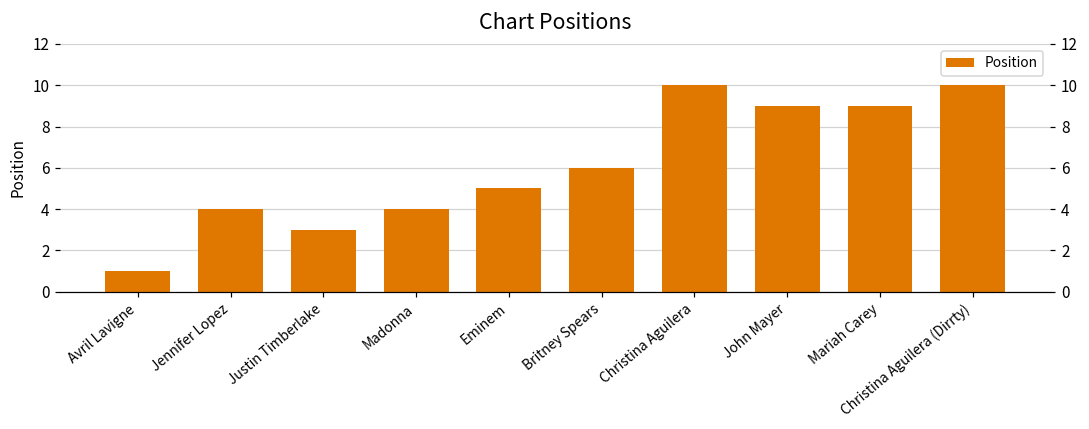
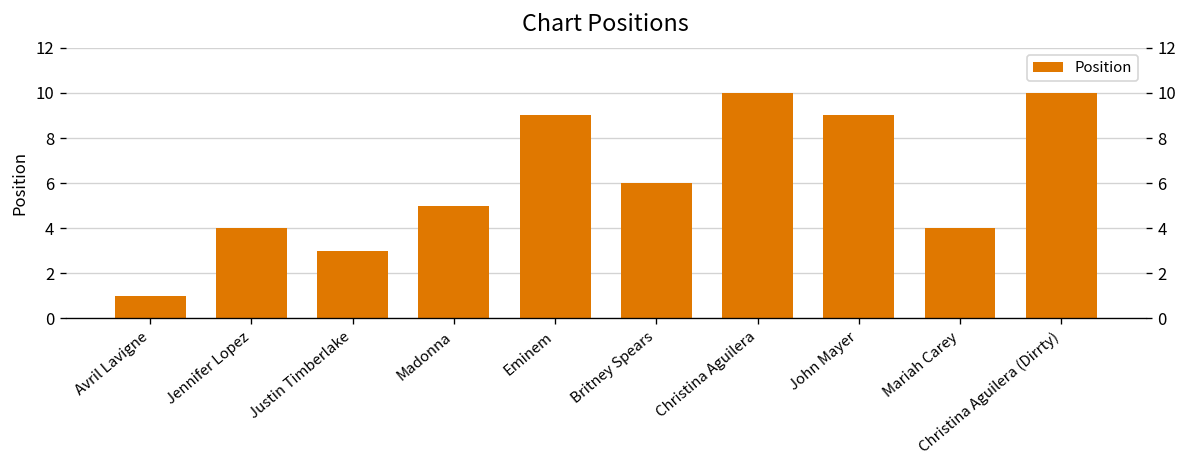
Madonna: 4 -> 5
Eminem: 5 -> 9
Mariah Carey: 9 -> 4
